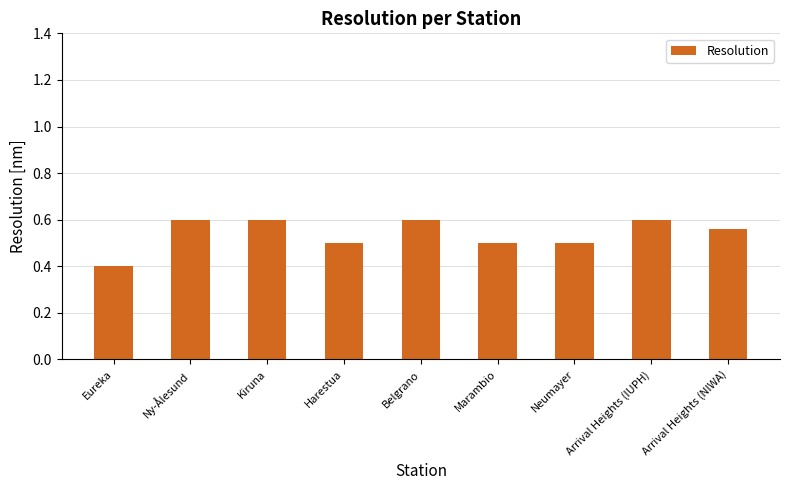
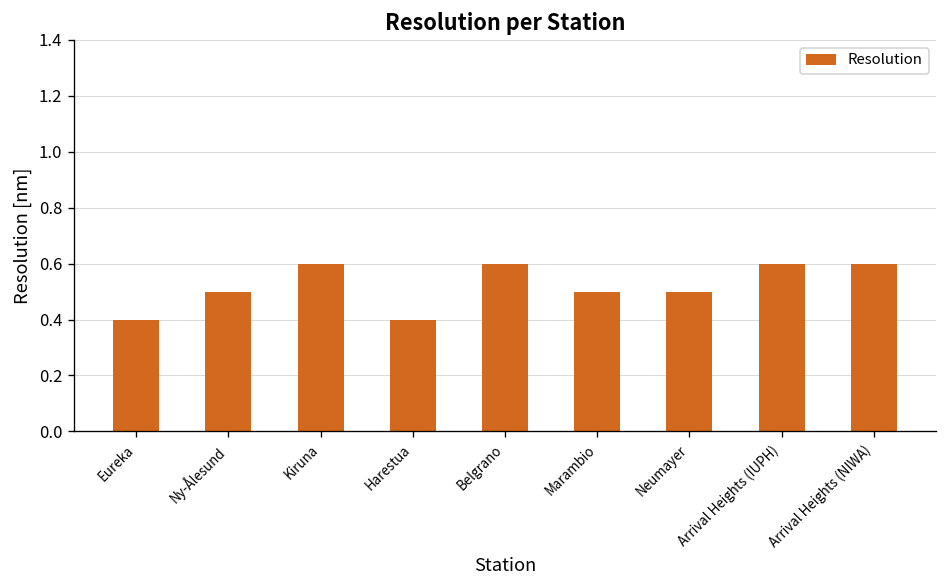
Ny-Ålesund: 0.6 -> 0.5
Harestua: 0.5 -> 0.4
Arrival Heights (NIWA): 0.56 -> 0.60
